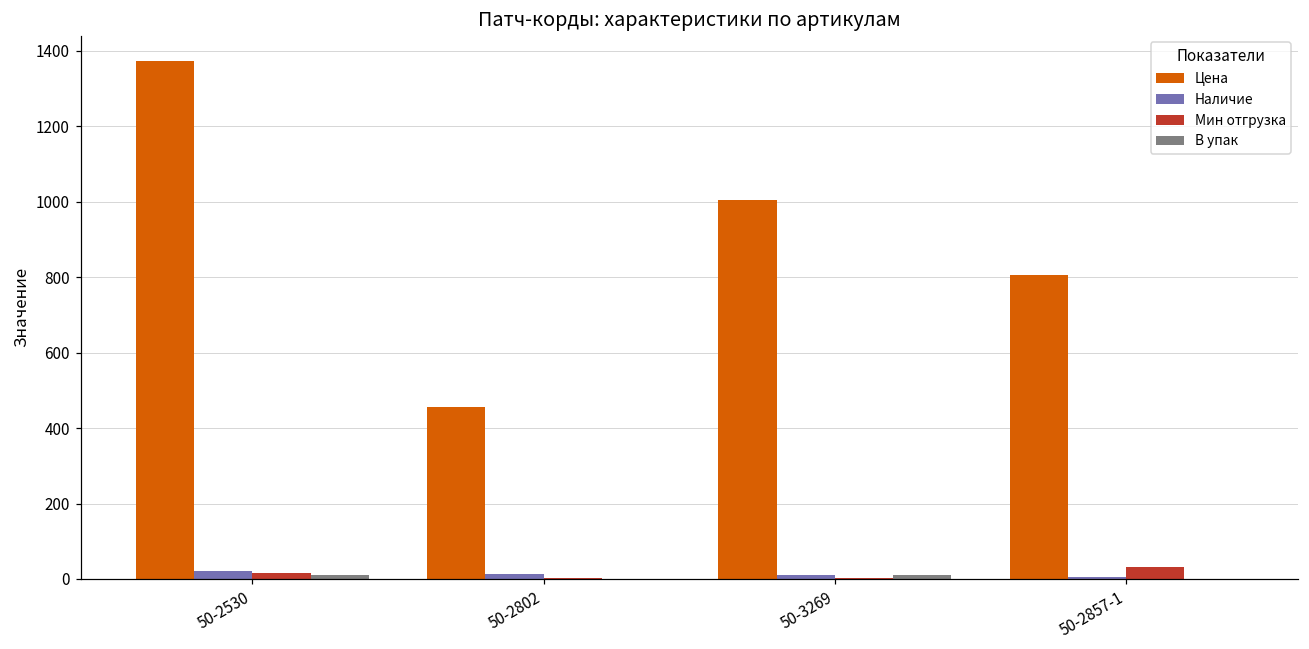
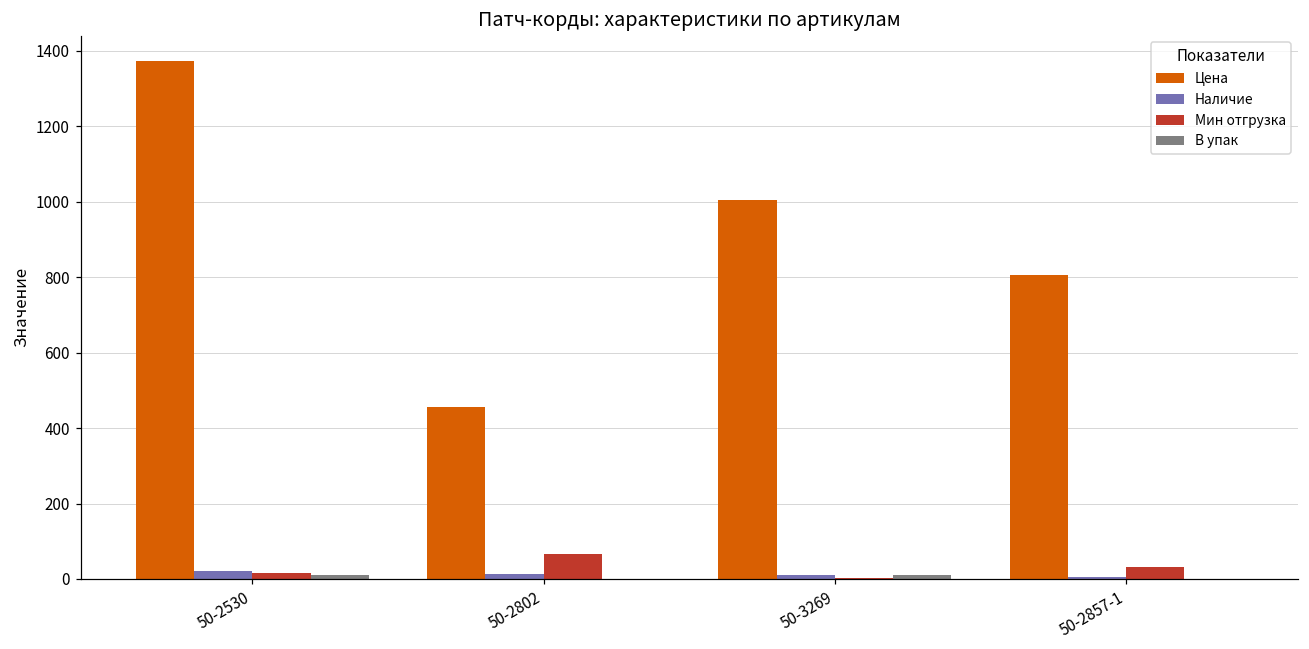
Мин отгрузка, 50-2802: 0 -> 70
